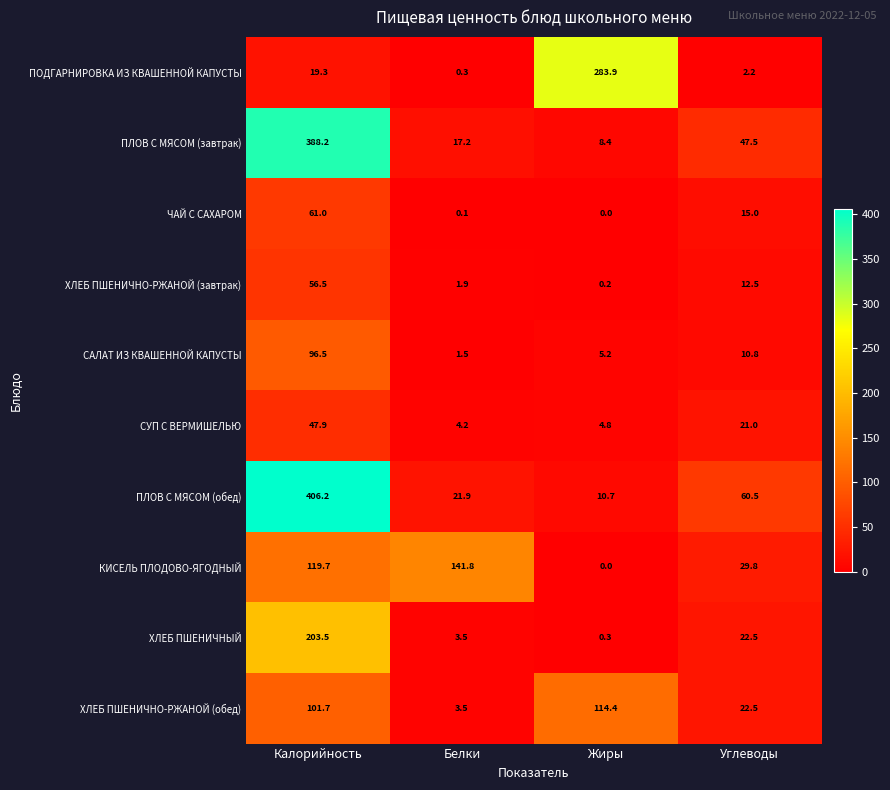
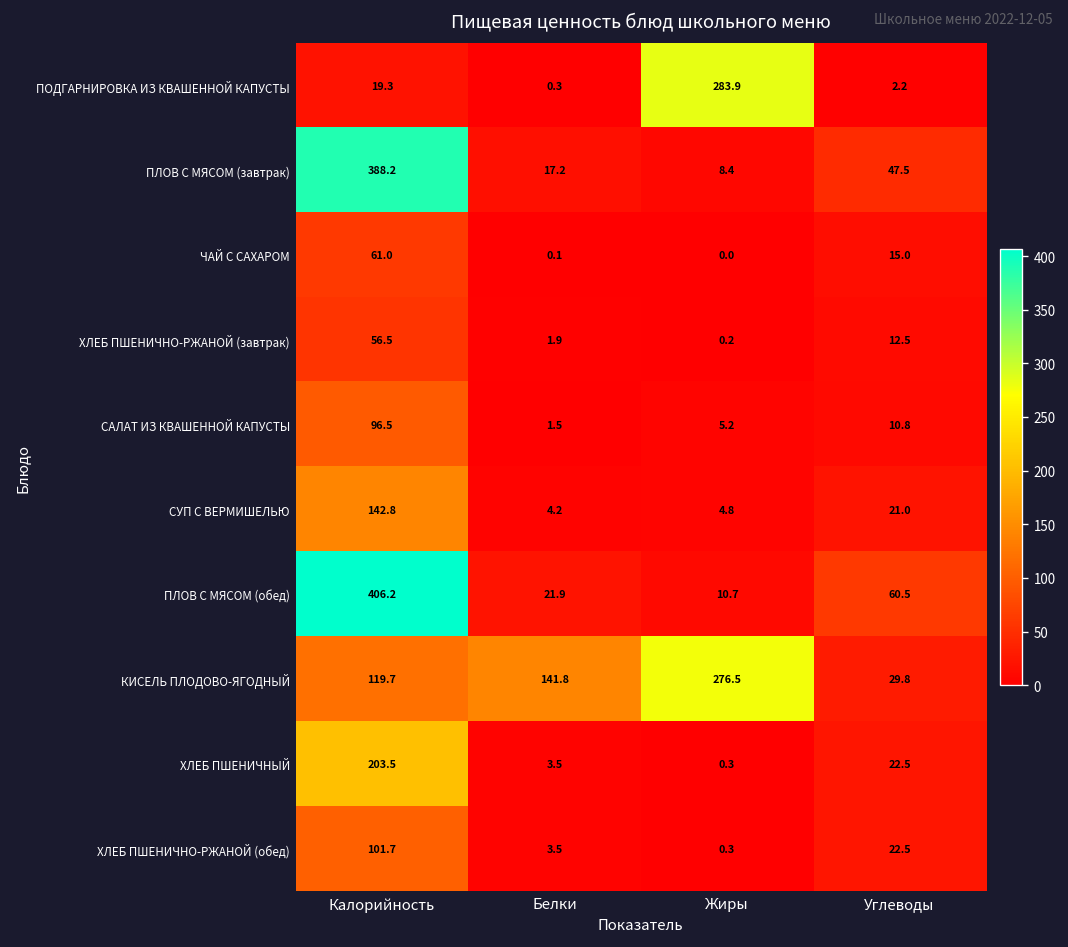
СУП С ВЕРМИШЕЛЬЮ, Калорийность: 47.9 -> 142.8
КИСЕЛЬ ПЛОДОВО-ЯГОДНЫЙ, Жиры: 0.0 -> 276.5
ХЛЕБ ПШЕНИЧНО-РЖАНОЙ (обед), Жиры: 114.4 -> 0.3
